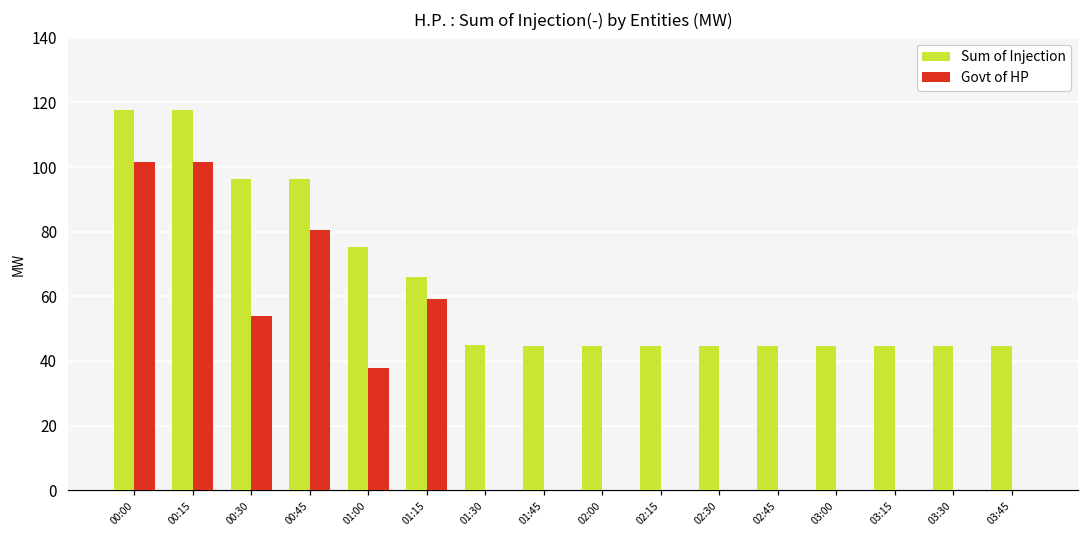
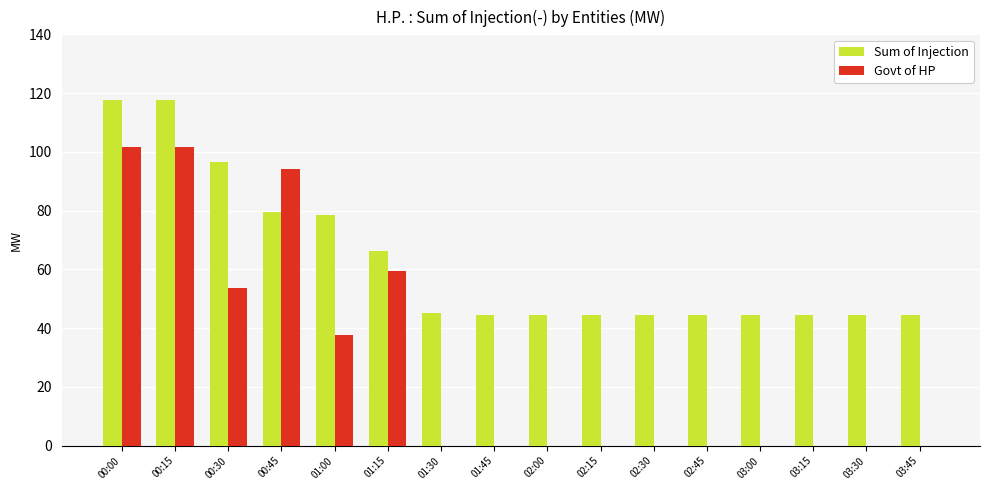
Sum of Injection, 00:45: 96 -> 80
Govt of HP, 00:45: 80 -> 94
Sum of Injection, 01:00: 75 -> 79
